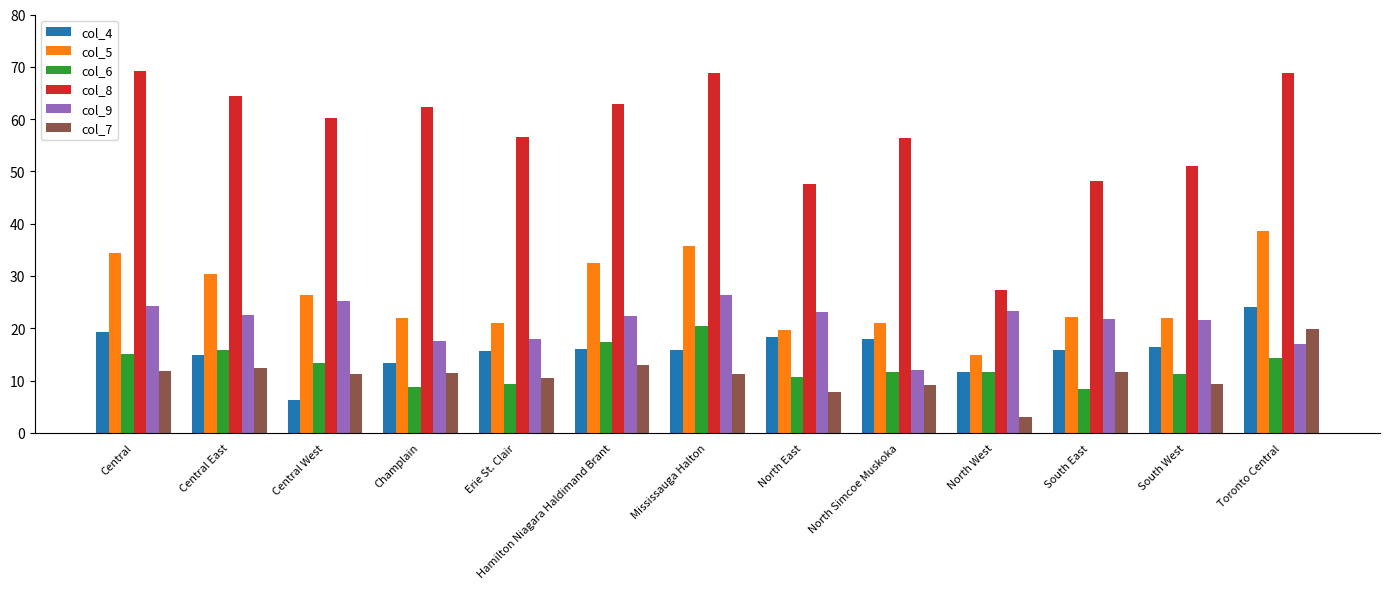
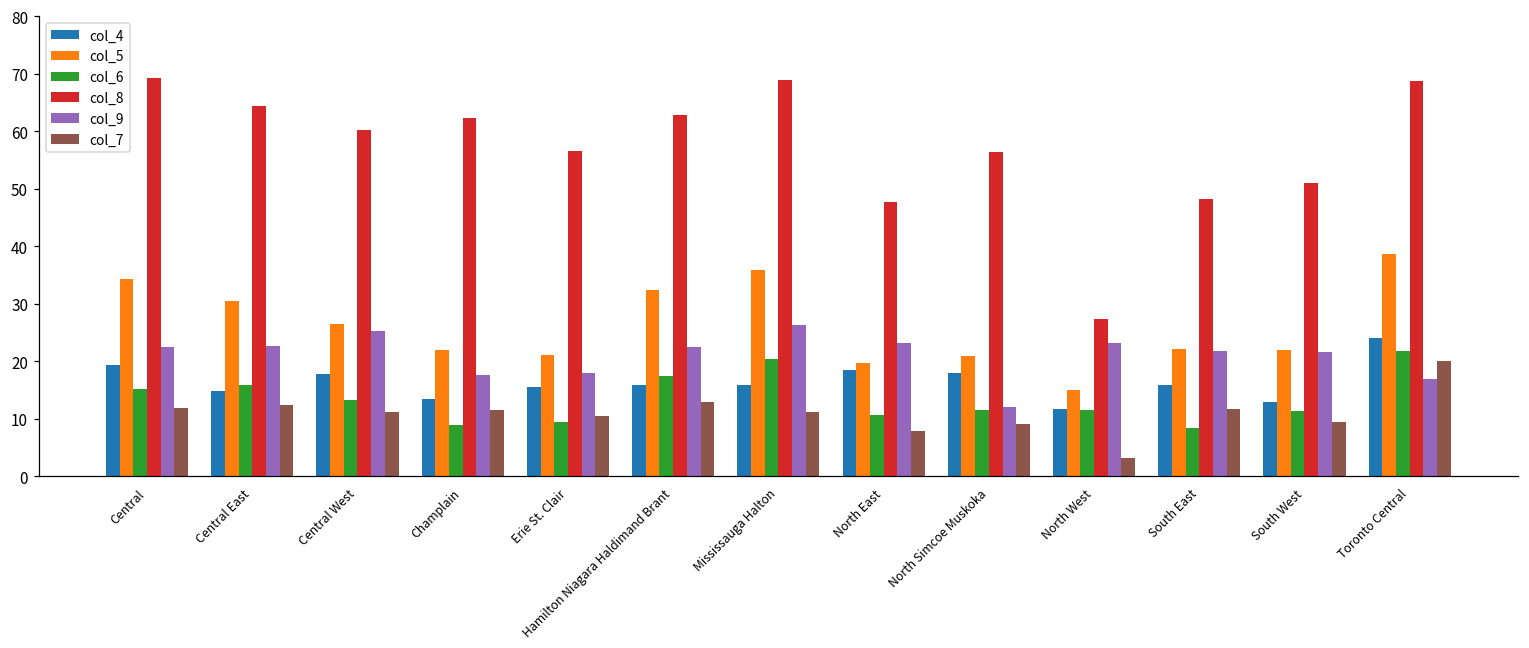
col_9, Central: 24 -> 23
col_4, Central West: 6 -> 18
col_4, South West: 16 -> 13
col_6, Toronto Central: 14 -> 22
